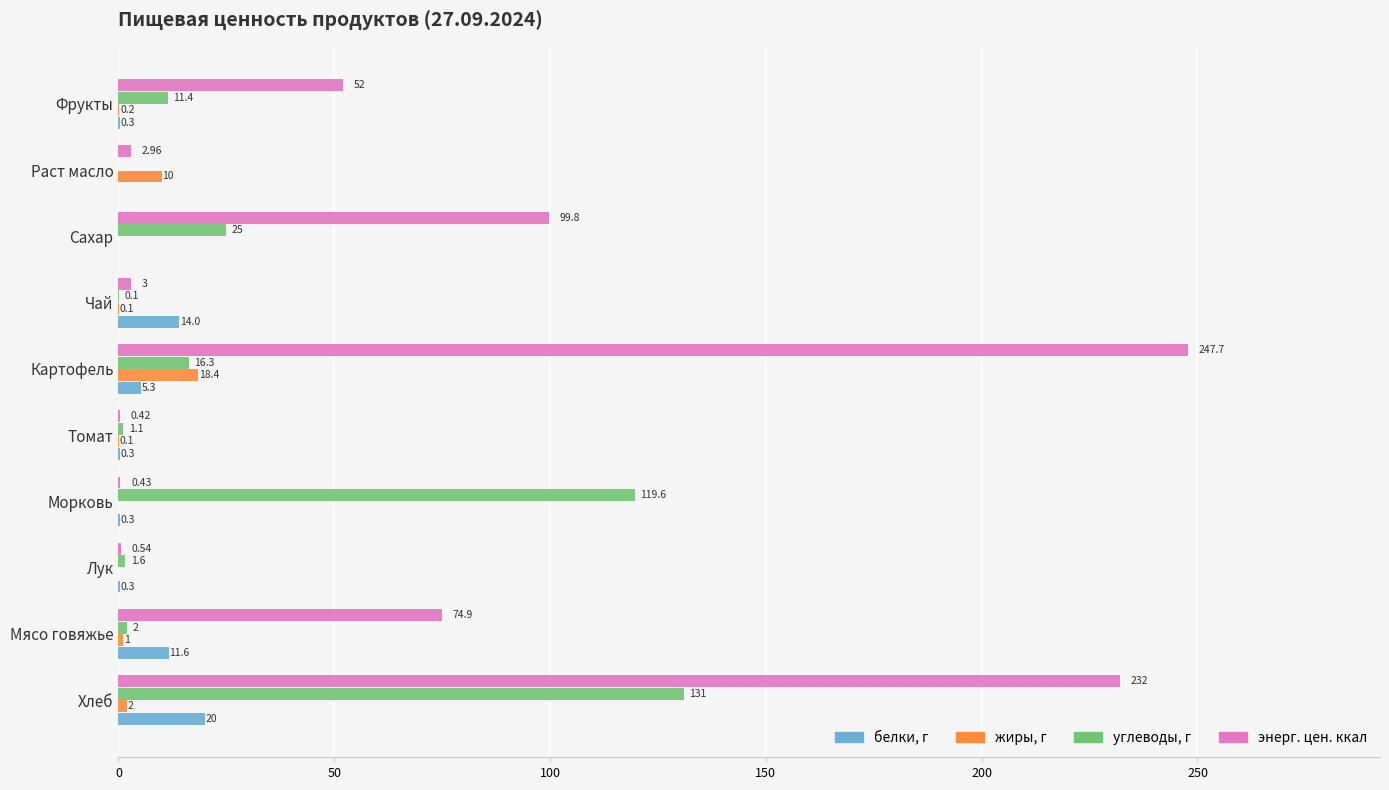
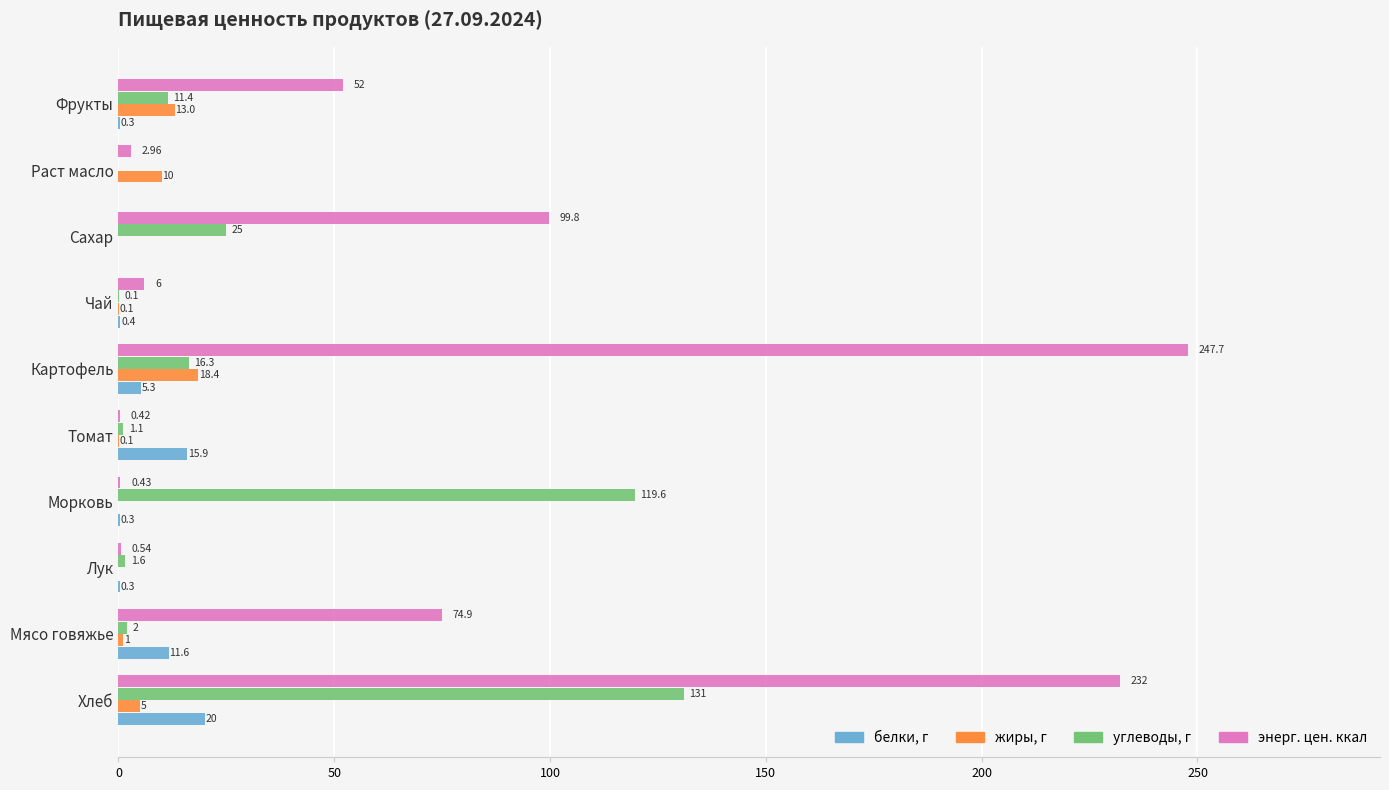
жиры, г, Фрукты: 0.2 -> 13.0
энерг. цен. ккал, Чай: 3 -> 6
белки, г, Чай: 14.0 -> 0.4
белки, г, Томат: 0.3 -> 15.9
жиры, г, Хлеб: 2 -> 5
